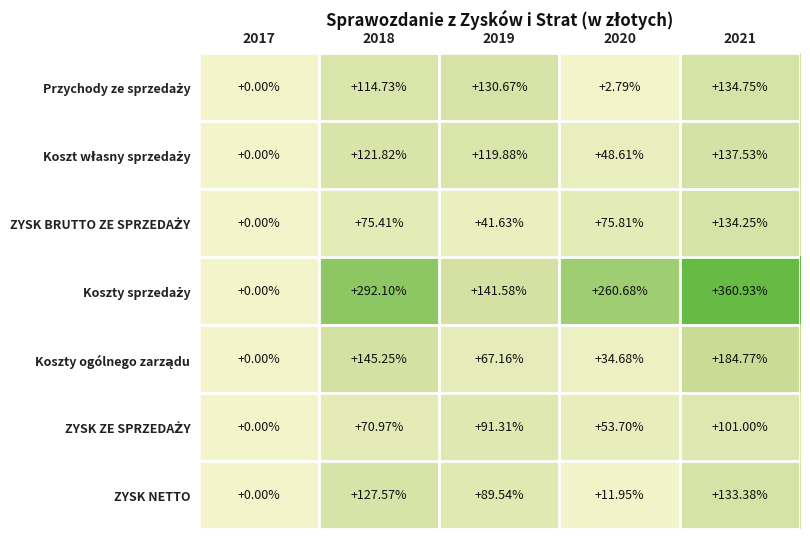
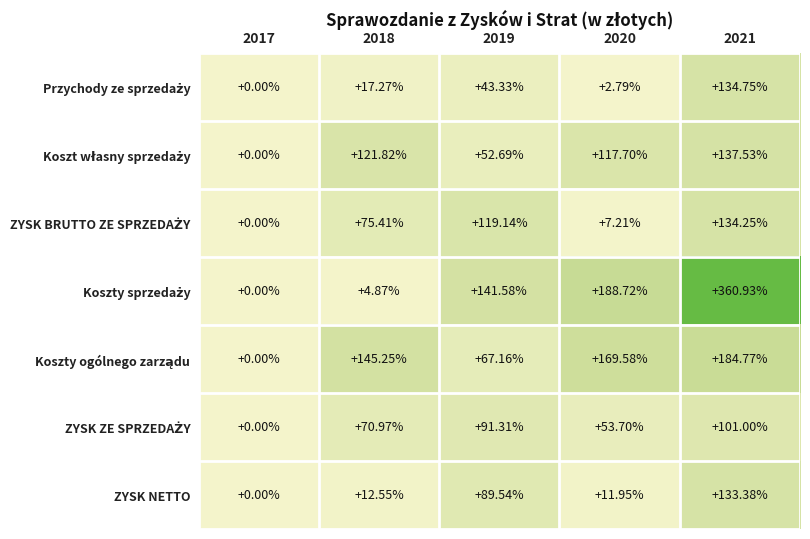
Przychody ze sprzedaży, 2018: +114.73% -> +17.27%
Przychody ze sprzedaży, 2019: +130.67% -> +43.33%
Koszt własny sprzedaży, 2019: +119.88% -> +52.69%
Koszt własny sprzedaży, 2020: +48.61% -> +117.70%
ZYSK BRUTTO ZE SPRZEDAŻY, 2019: +41.63% -> +119.14%
ZYSK BRUTTO ZE SPRZEDAŻY, 2020: +75.81% -> +7.21%
Koszty sprzedaży, 2018: +292.10% -> +4.87%
Koszty sprzedaży, 2020: +260.68% -> +188.72%
Koszty ogólnego zarządu, 2020: +34.68% -> +169.58%
ZYSK NETTO, 2018: +127.57% -> +12.55%
